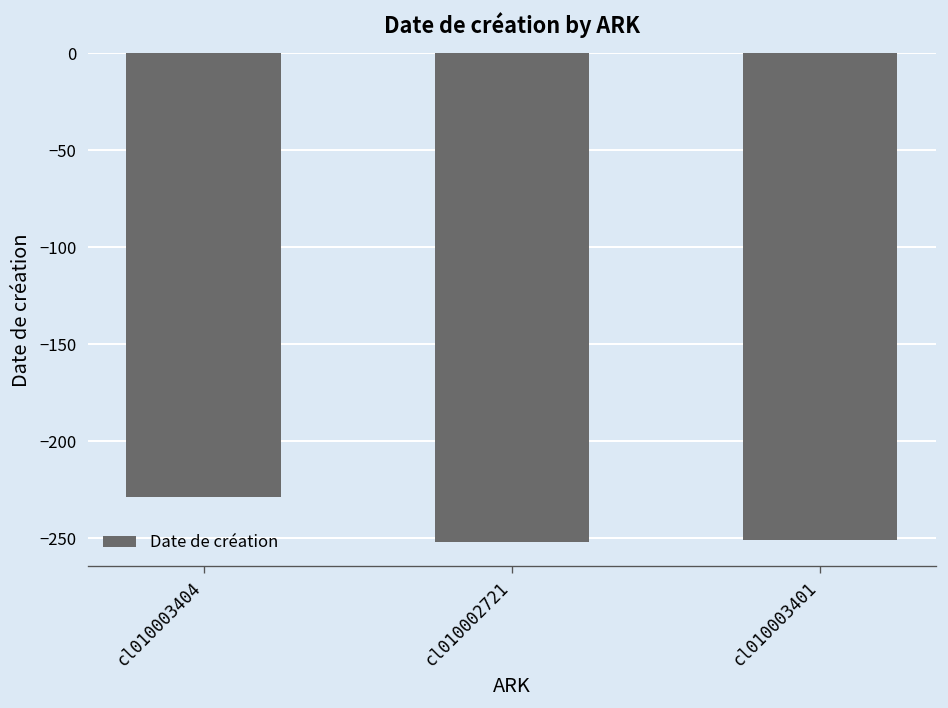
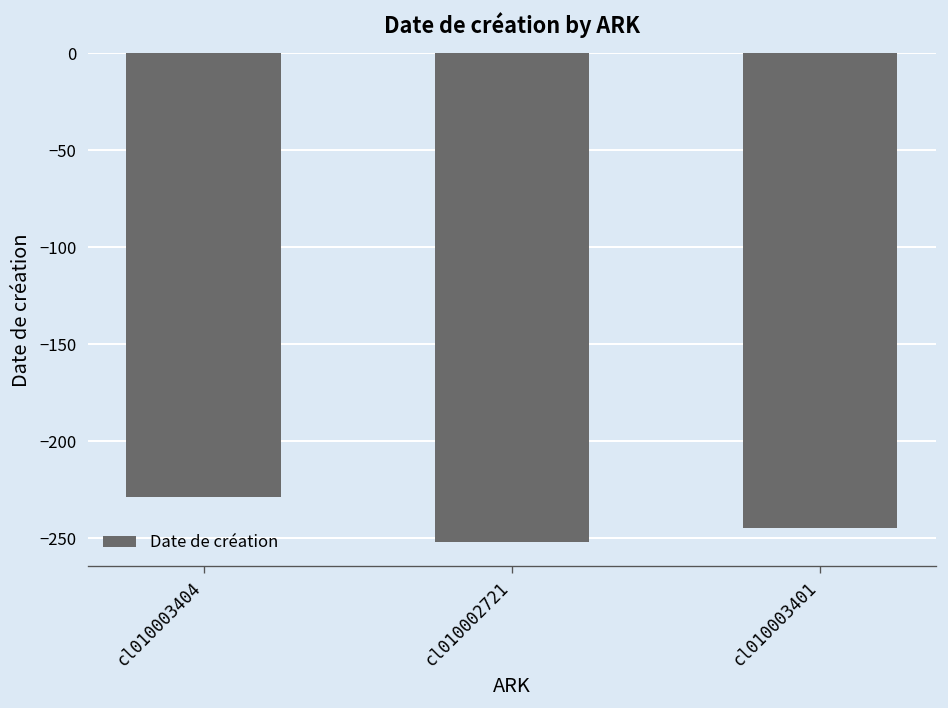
cl010003401: -251 -> -245
